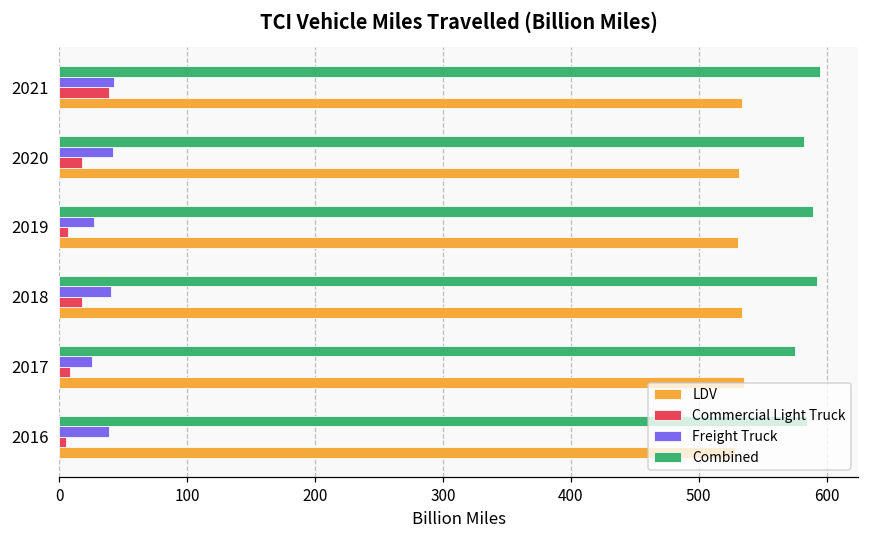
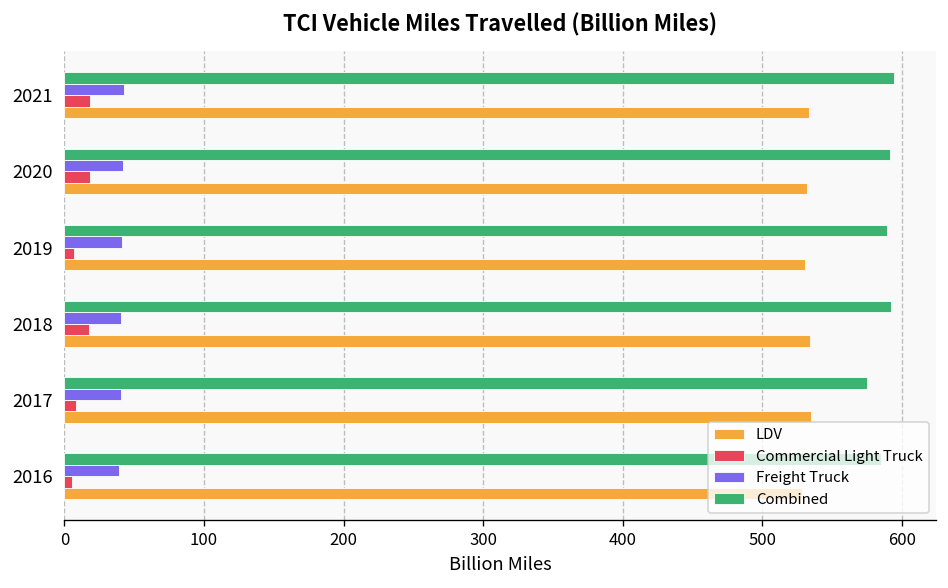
Commercial Light Truck, 2021: 39 -> 18
Combined, 2020: 582 -> 591
Freight Truck, 2019: 27 -> 41
Freight Truck, 2017: 26 -> 40
